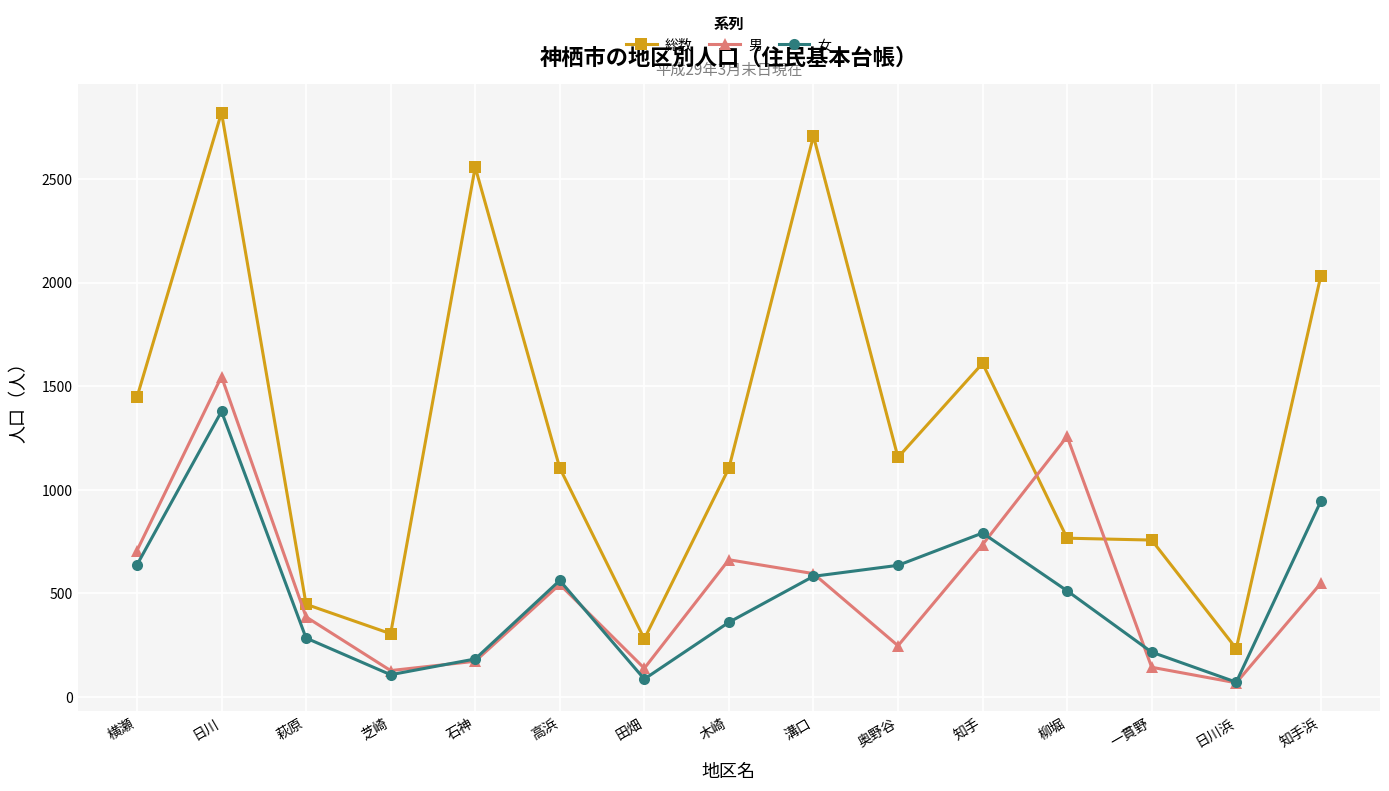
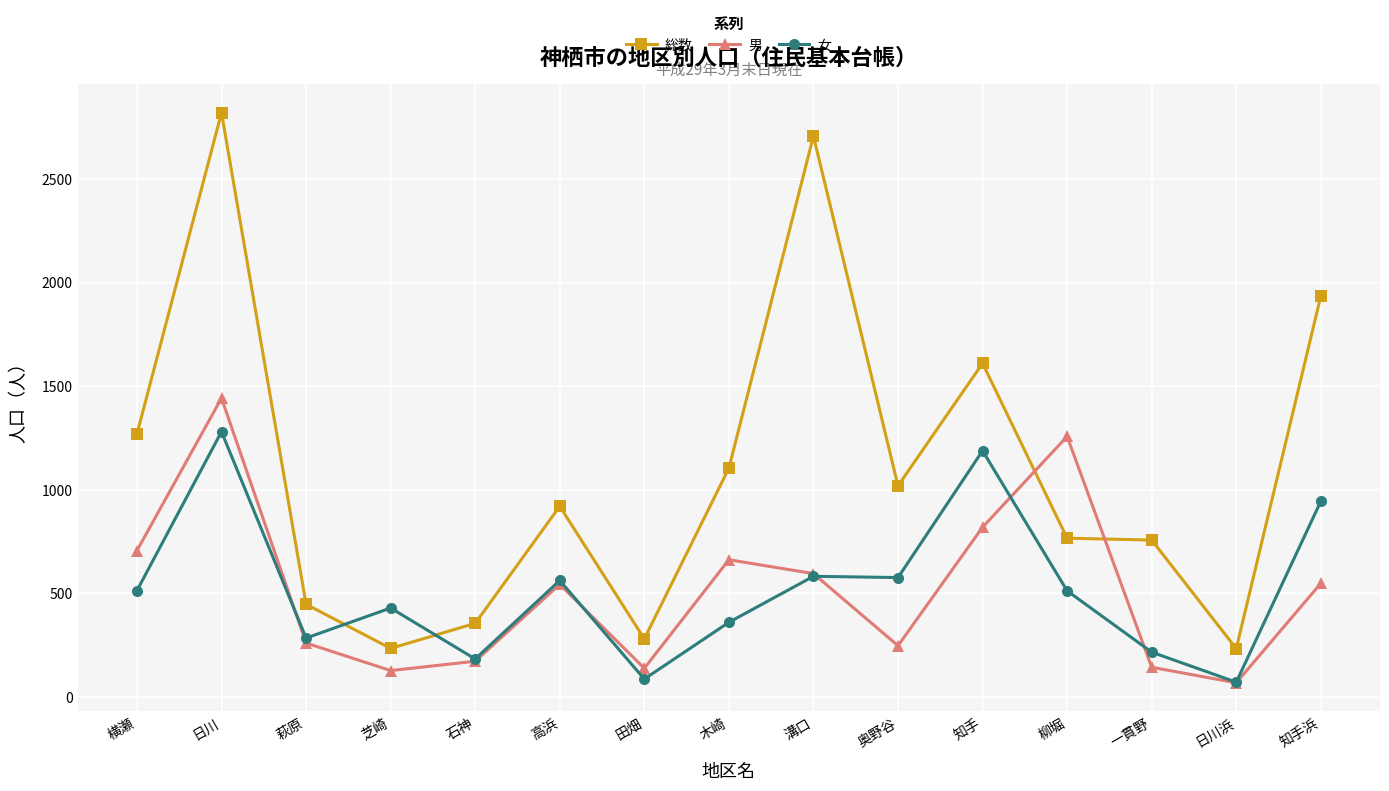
総数, 横瀬: 1450 -> 1270
女, 横瀬: 640 -> 510
男, 日川: 1550 -> 1440
女, 日川: 1380 -> 1280
男, 萩原: 390 -> 260
総数, 芝崎: 310 -> 230
女, 芝崎: 110 -> 430
総数, 石神: 2560 -> 360
総数, 高浜: 1110 -> 920
総数, 奥野谷: 1160 -> 1020
女, 奥野谷: 640 -> 580
男, 知手: 740 -> 820
女, 知手: 790 -> 1190
総数, 知手浜: 2030 -> 1940
